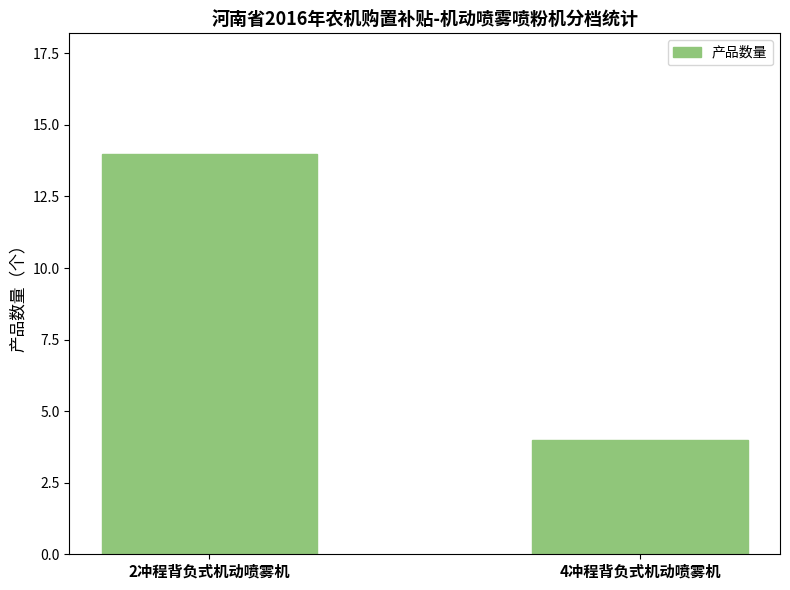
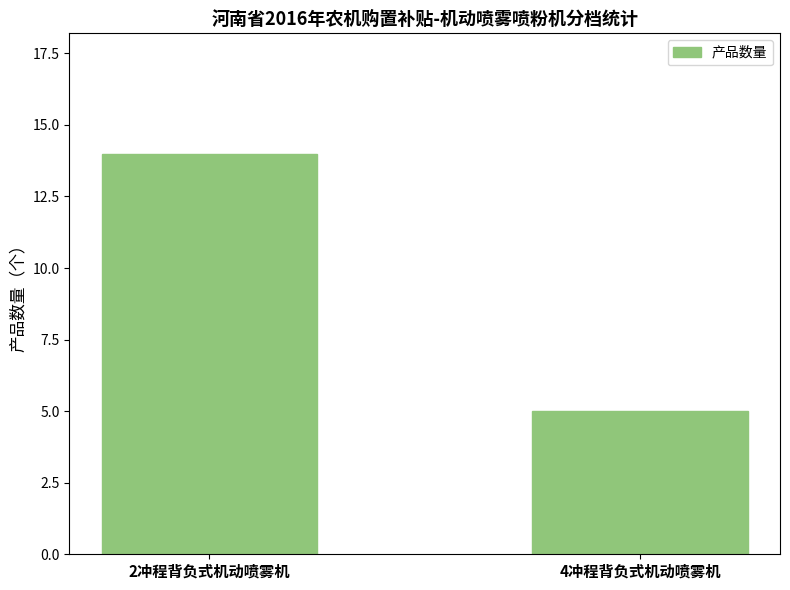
4冲程背负式机动喷雾机: 4 -> 5
